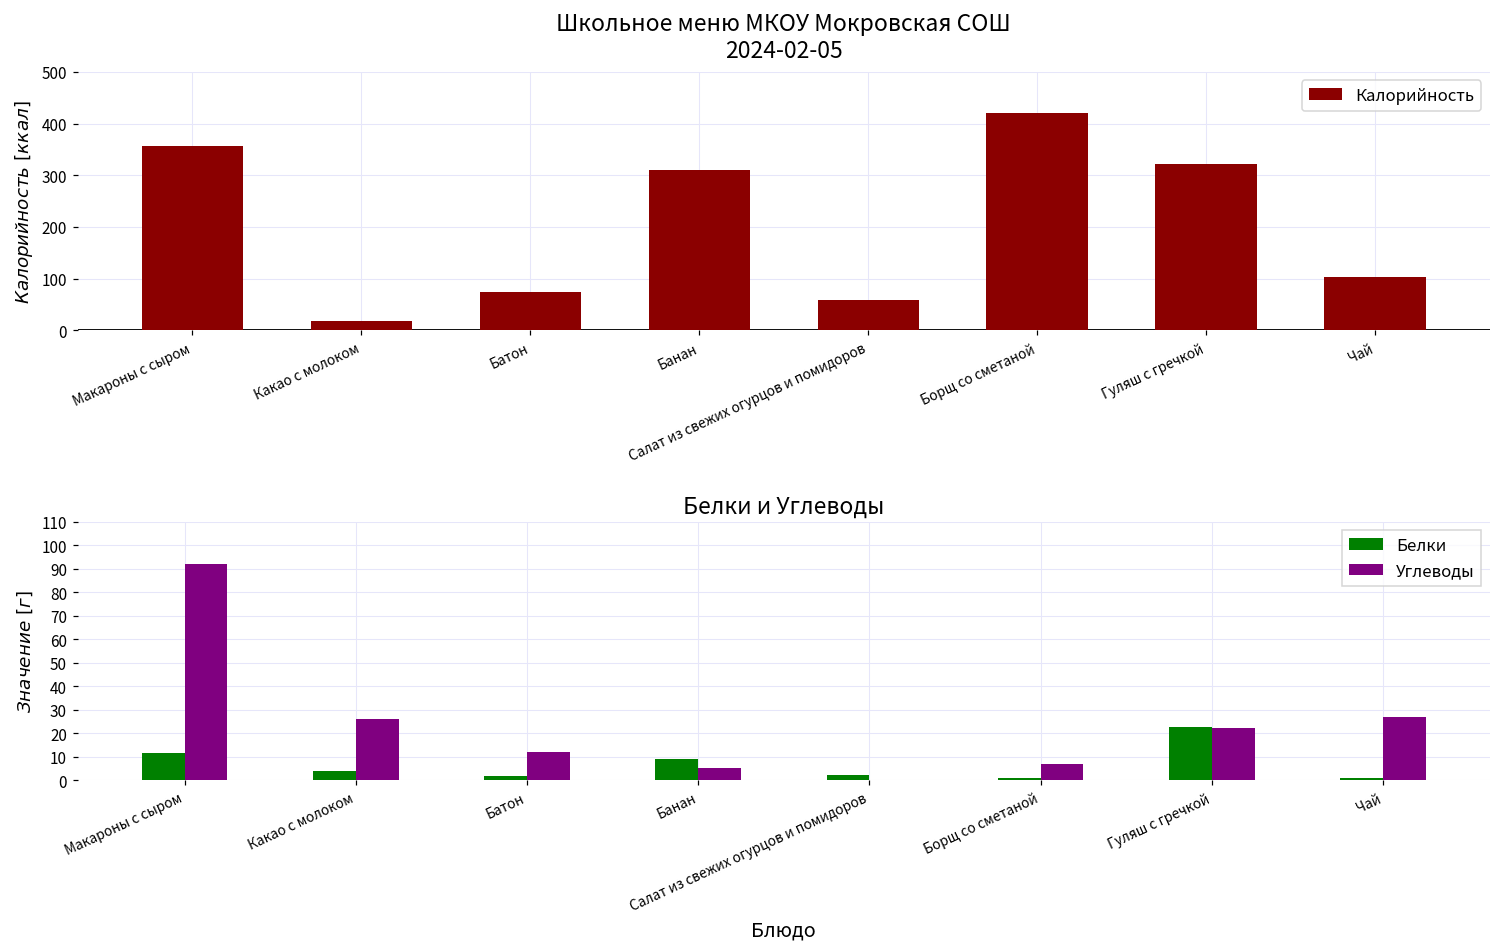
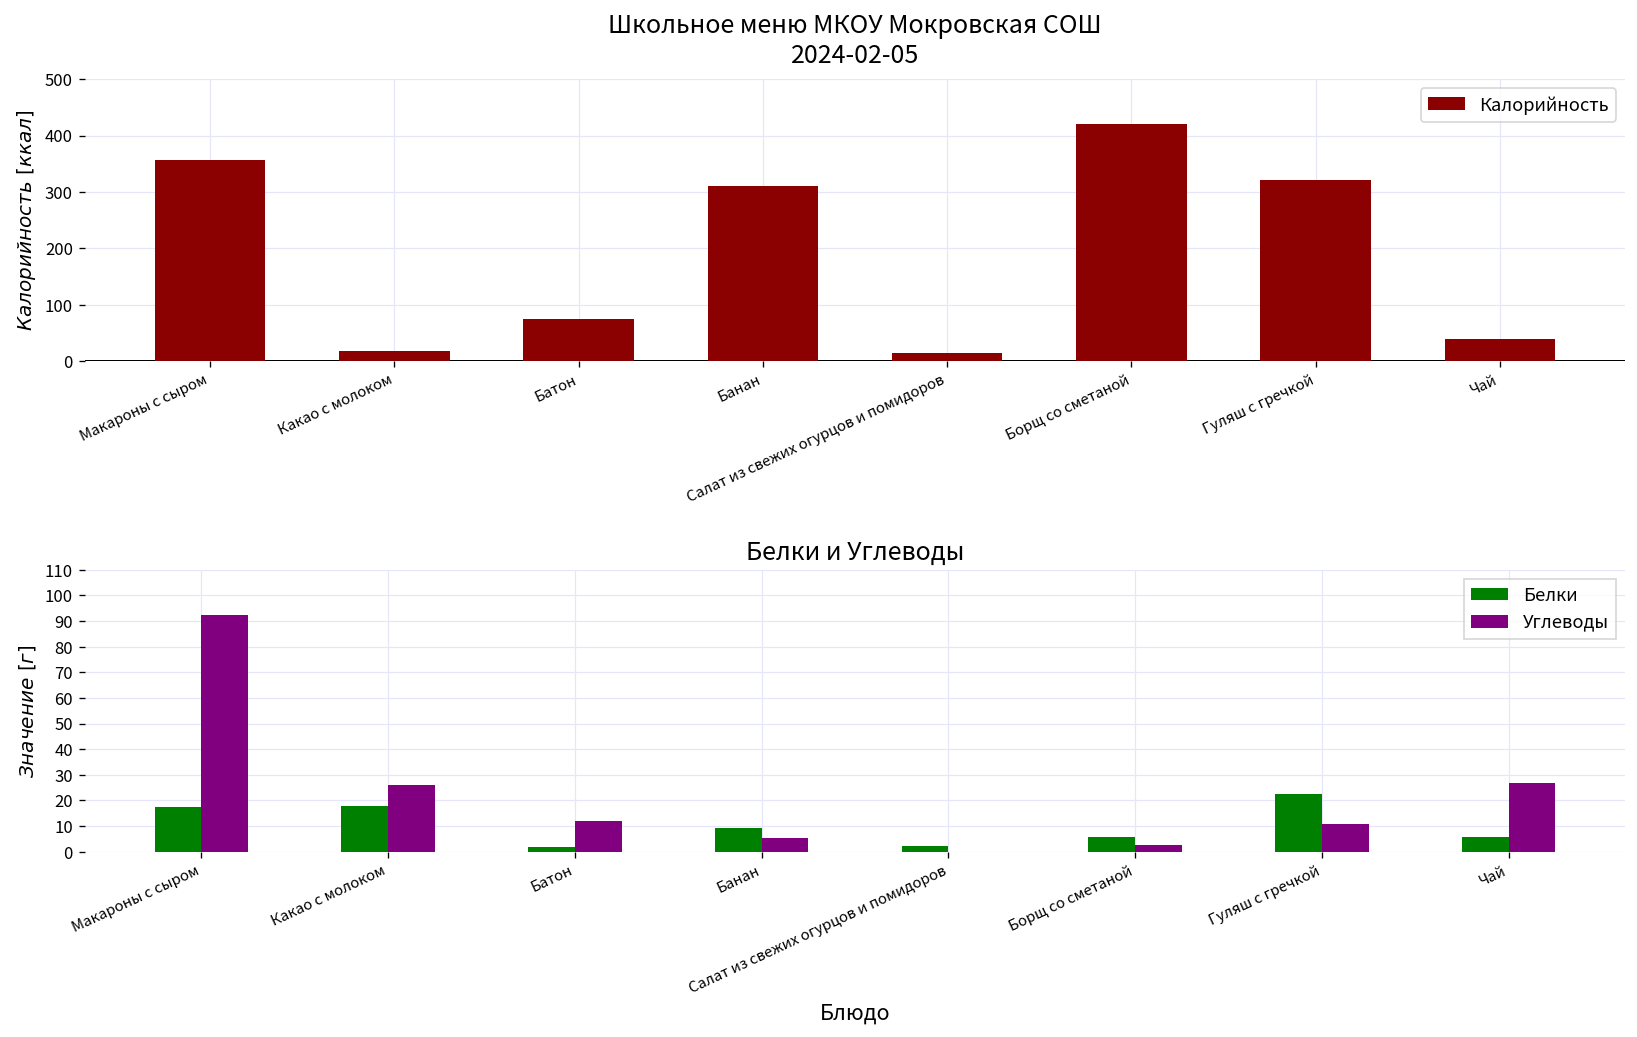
Школьное меню МКОУ Мокровская СОШ 2024-02-05, Салат из свежих огурцов и помидоров: 60 -> 10
Школьное меню МКОУ Мокровская СОШ 2024-02-05, Чай: 100 -> 40
Белки и Углеводы, Белки, Макароны с сыром: 12 -> 18
Белки и Углеводы, Белки, Какао с молоком: 4 -> 18
Белки и Углеводы, Белки, Борщ со сметаной: 1 -> 6
Белки и Углеводы, Углеводы, Борщ со сметаной: 7 -> 3
Белки и Углеводы, Углеводы, Гуляш с гречкой: 22 -> 11
Белки и Углеводы, Белки, Чай: 1 -> 6
